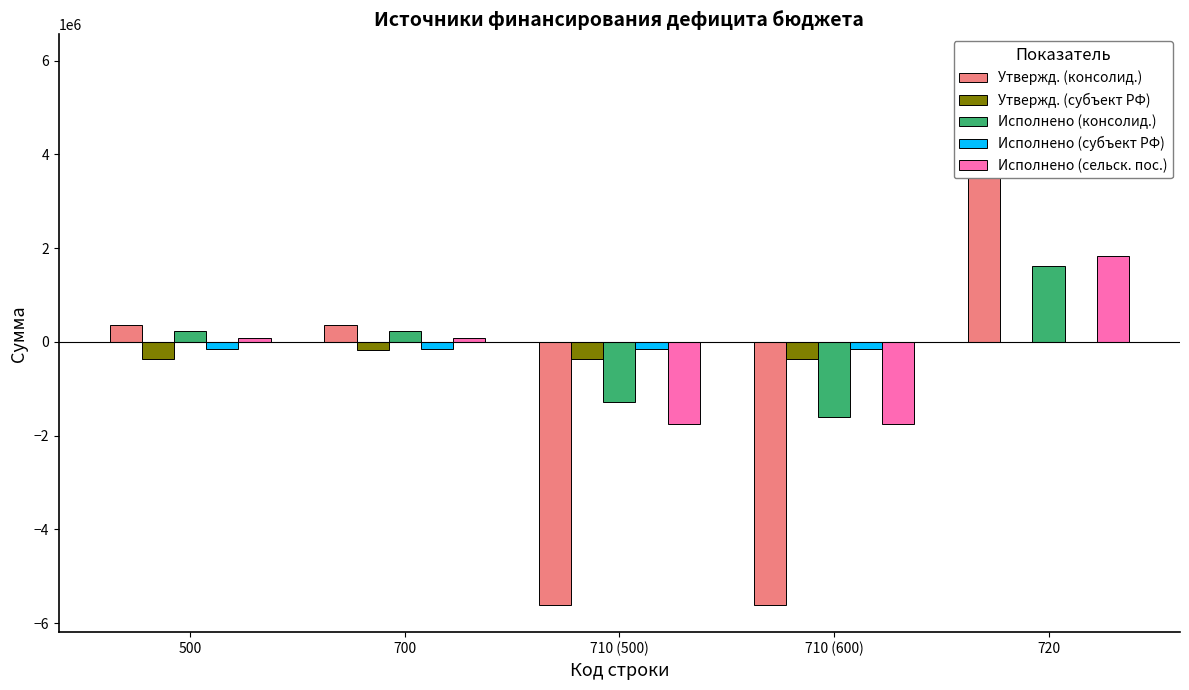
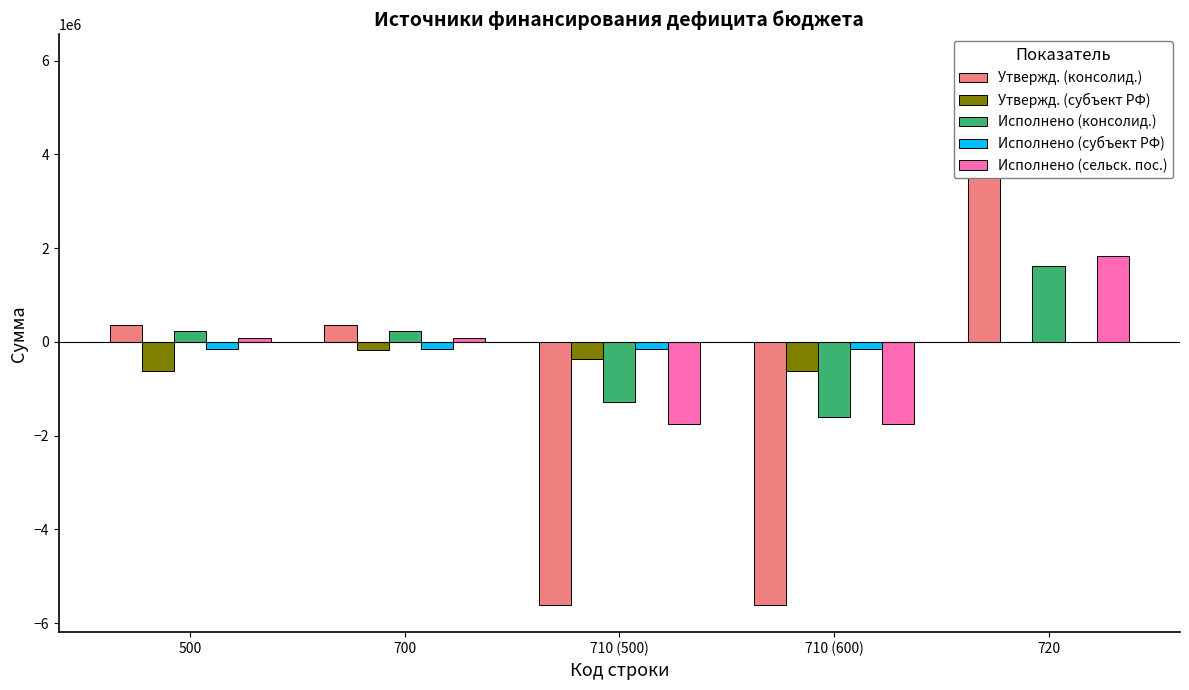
Утвержд. (субъект РФ), 500: -400000 -> -600000
Утвержд. (субъект РФ), 710 (600): -400000 -> -600000
